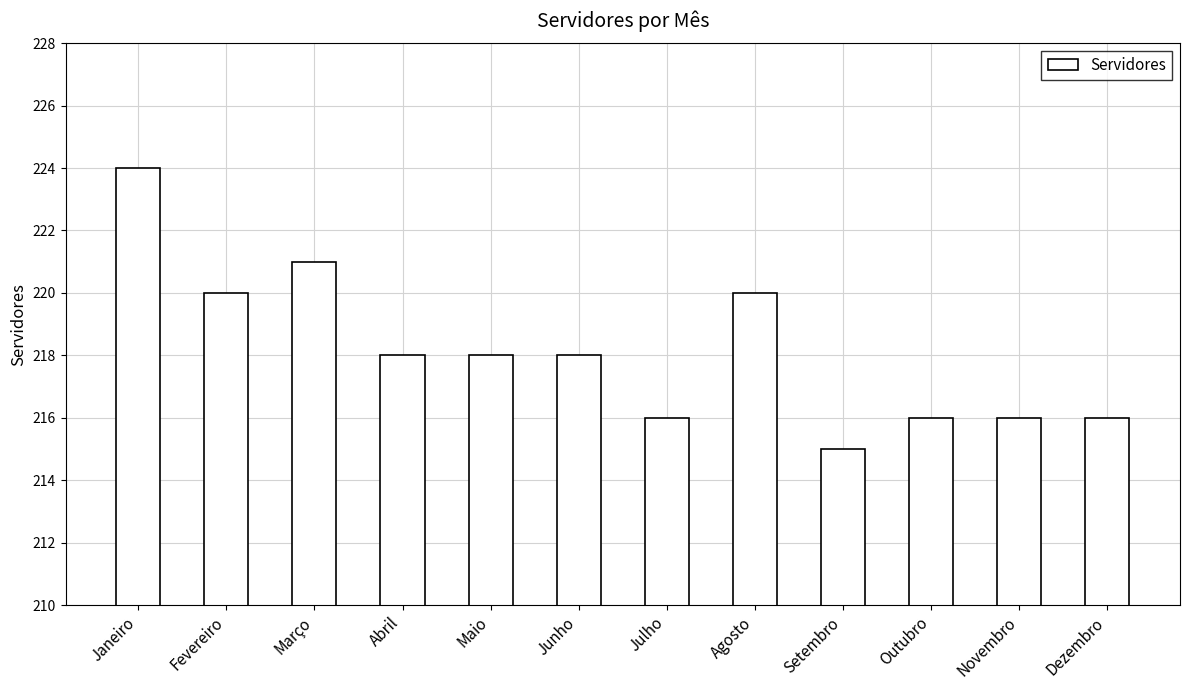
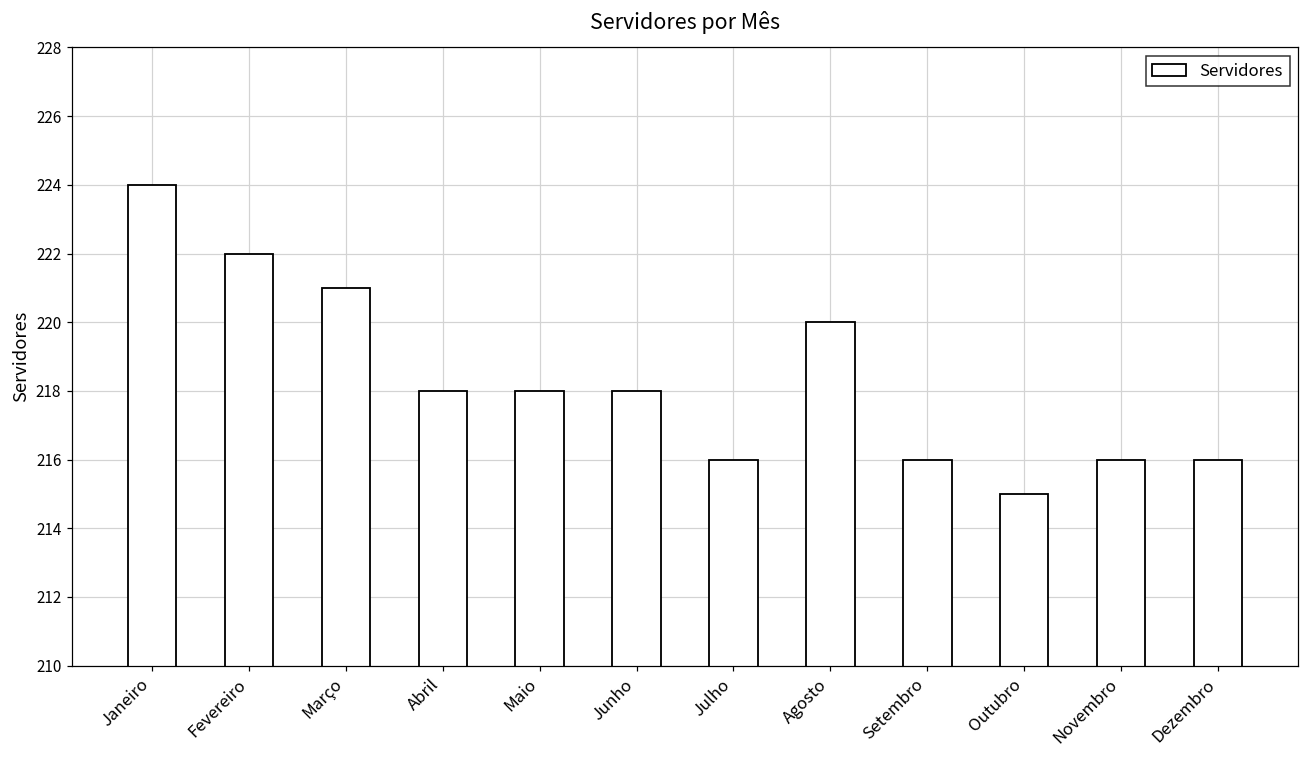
Fevereiro: 220 -> 222
Setembro: 215 -> 216
Outubro: 216 -> 215
